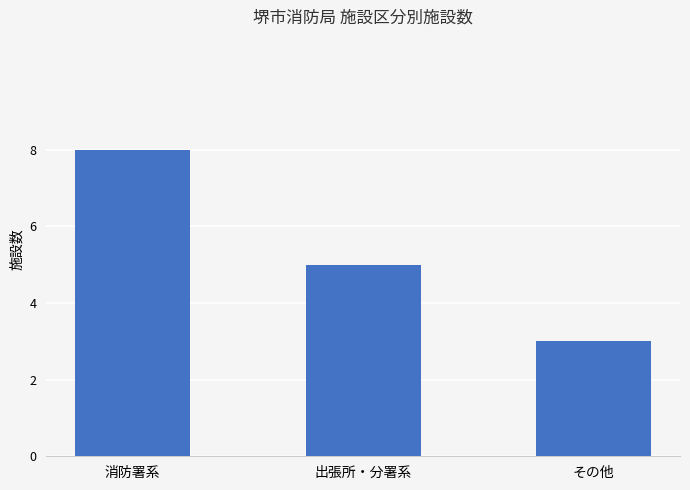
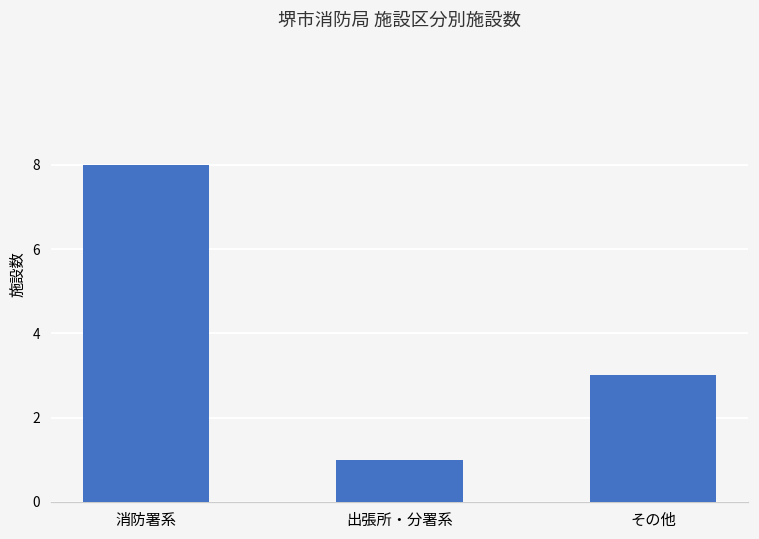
出張所・分署系: 5 -> 1
